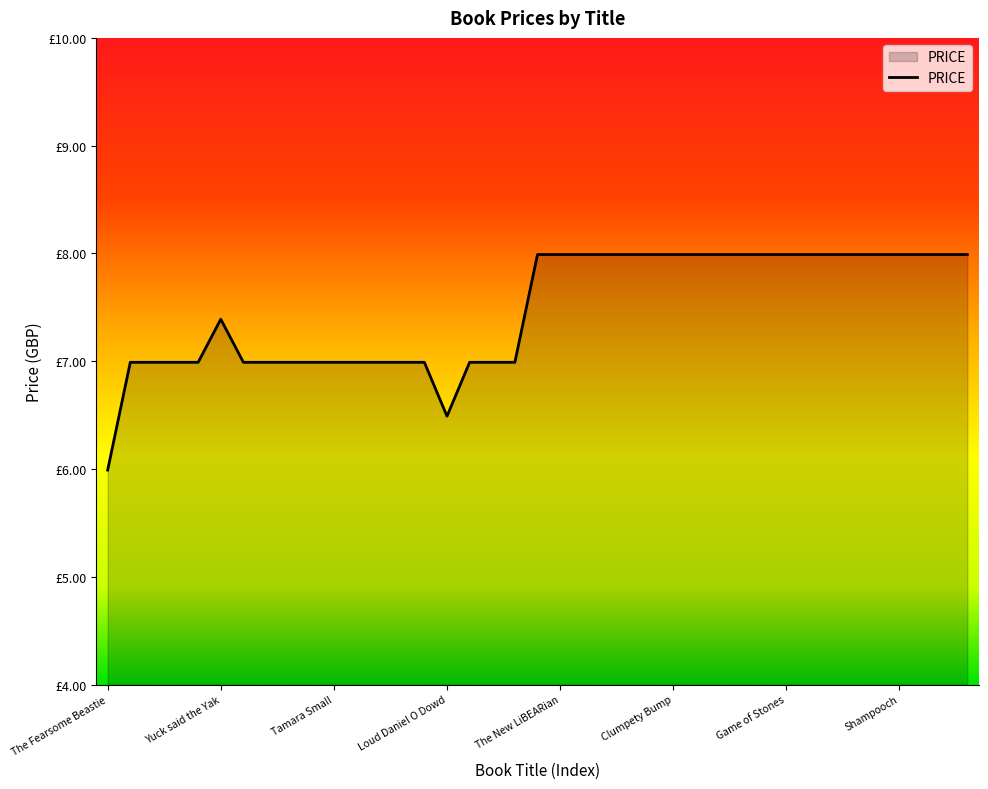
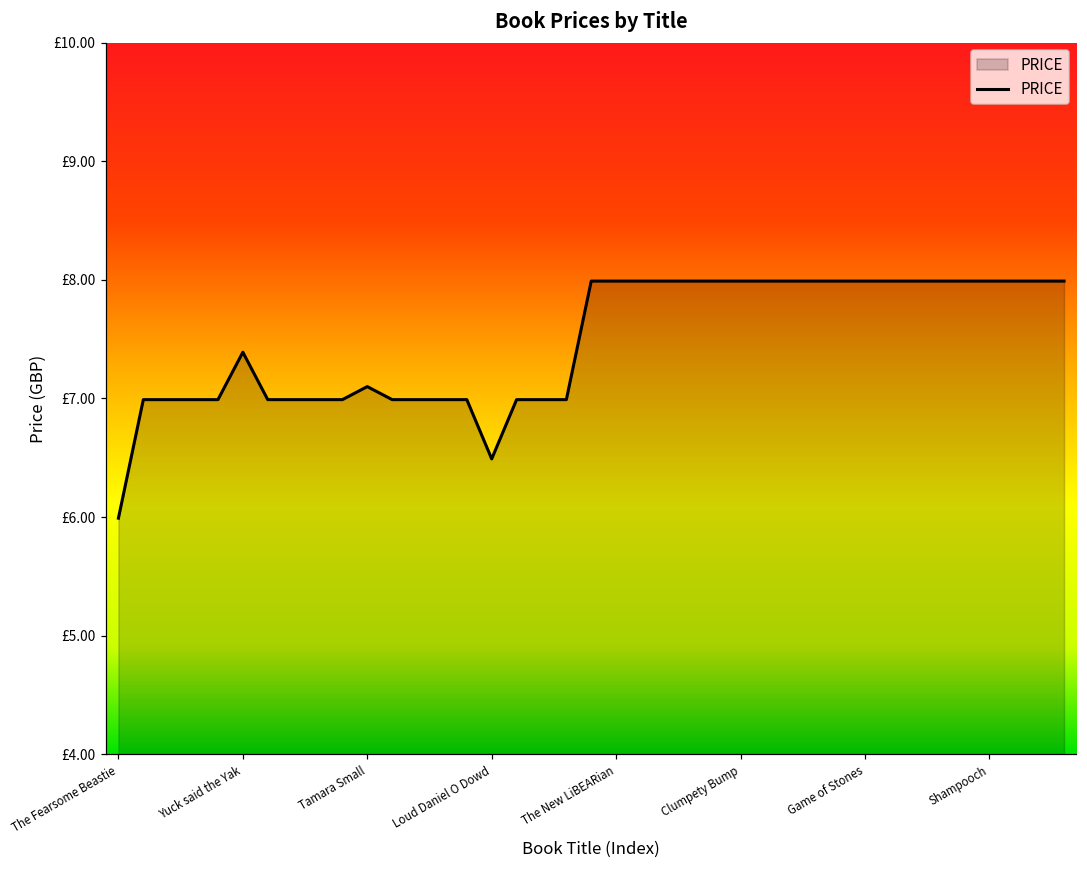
Tamara Small: £6.99 -> £7.10
